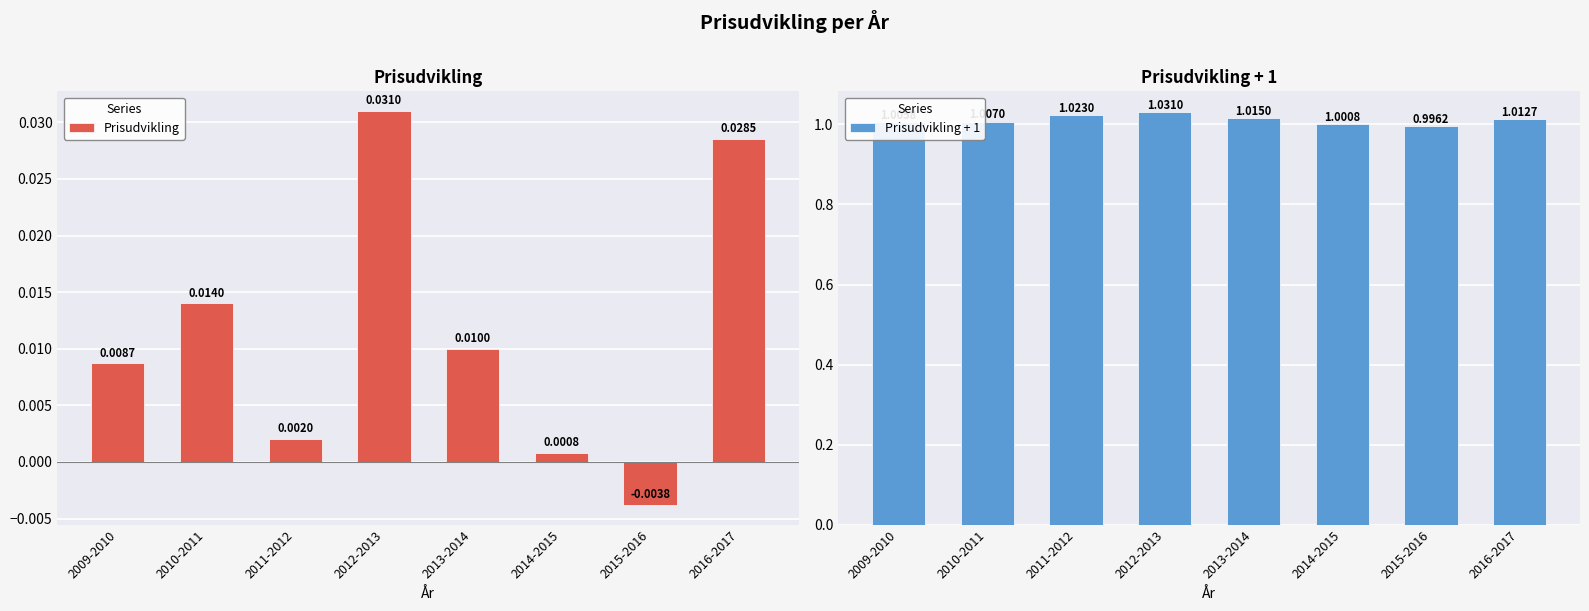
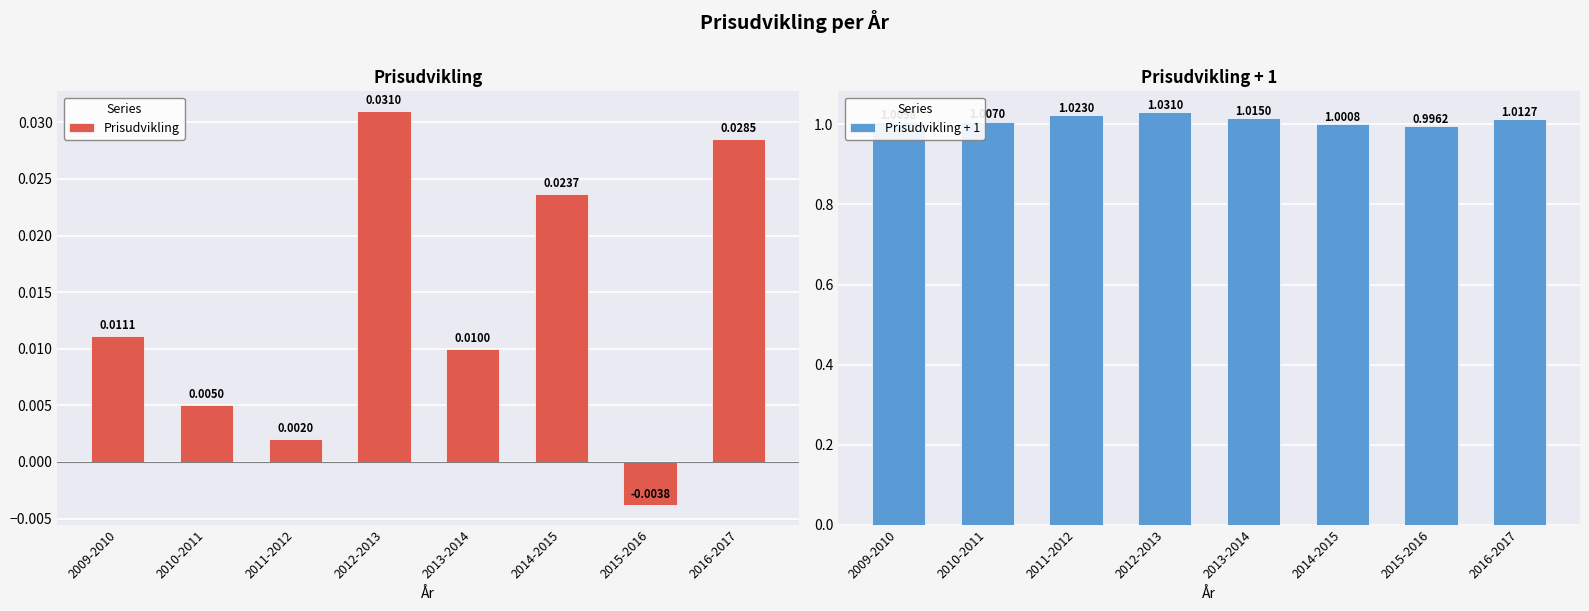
Prisudvikling, 2009-2010: 0.0087 -> 0.0111
Prisudvikling, 2010-2011: 0.0140 -> 0.0050
Prisudvikling, 2014-2015: 0.0008 -> 0.0237
